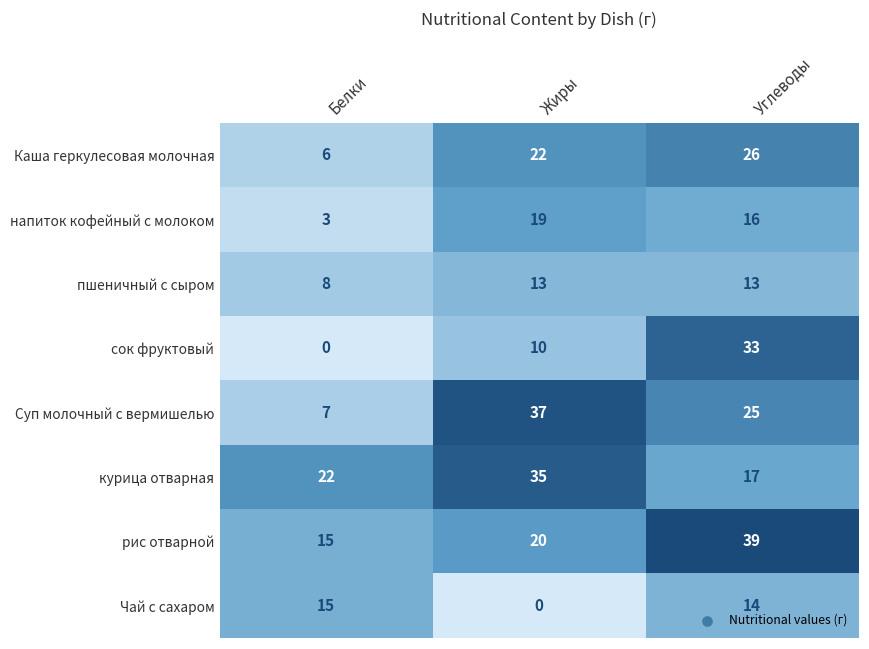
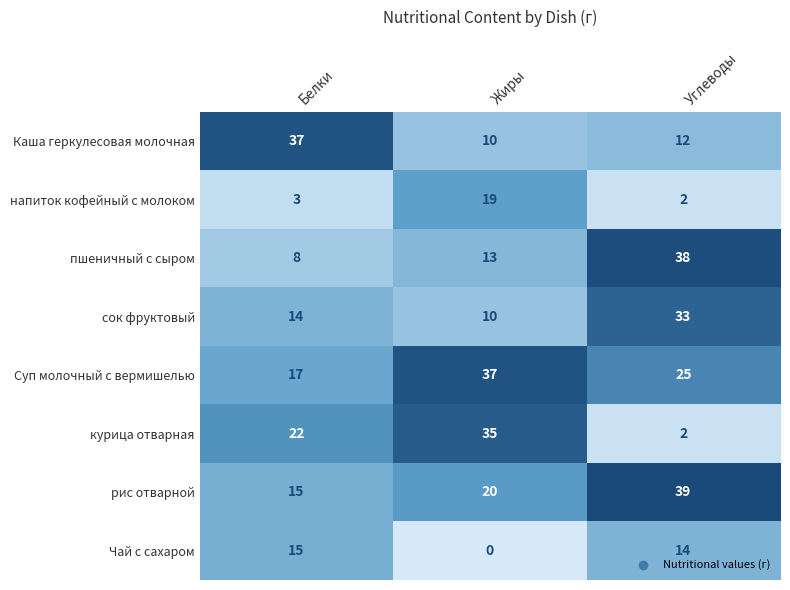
Каша геркулесовая молочная, Белки: 6 -> 37
Каша геркулесовая молочная, Жиры: 22 -> 10
Каша геркулесовая молочная, Углеводы: 26 -> 12
напиток кофейный с молоком, Углеводы: 16 -> 2
пшеничный с сыром, Углеводы: 13 -> 38
сок фруктовый, Белки: 0 -> 14
Суп молочный с вермишелью, Белки: 7 -> 17
курица отварная, Углеводы: 17 -> 2
